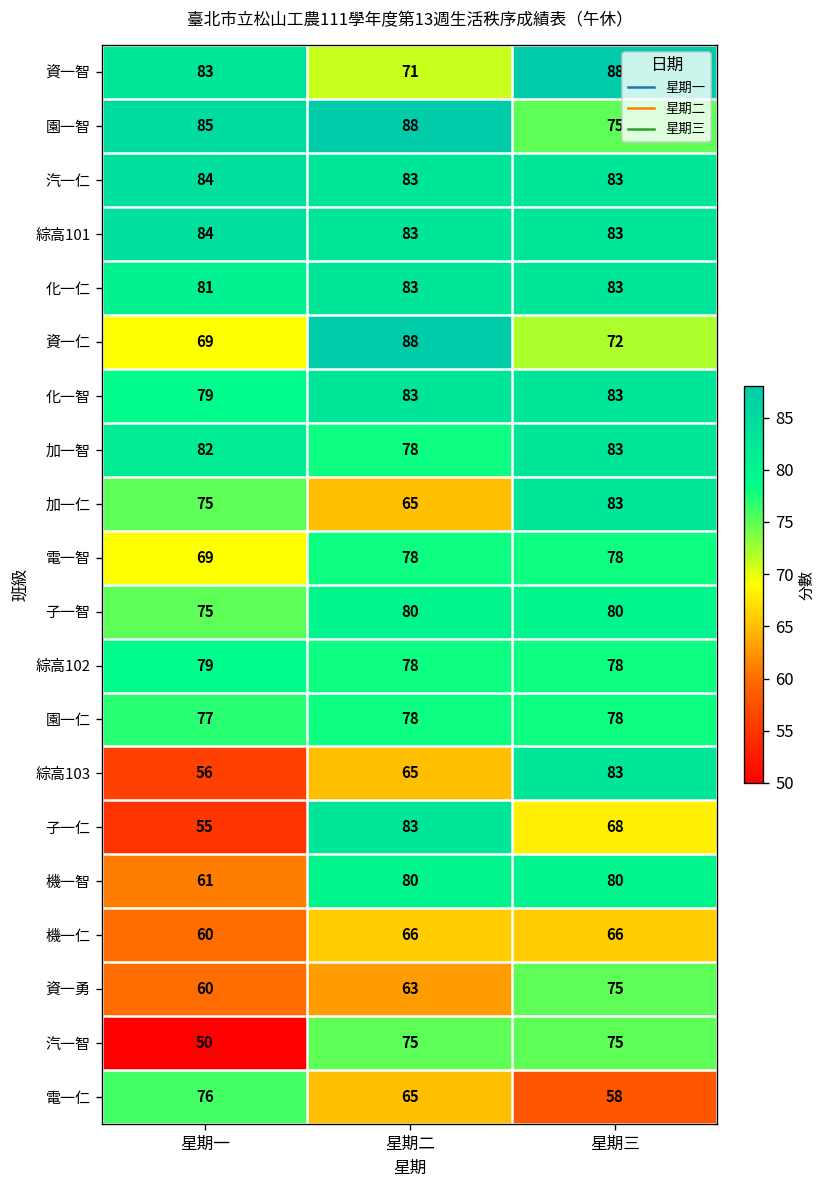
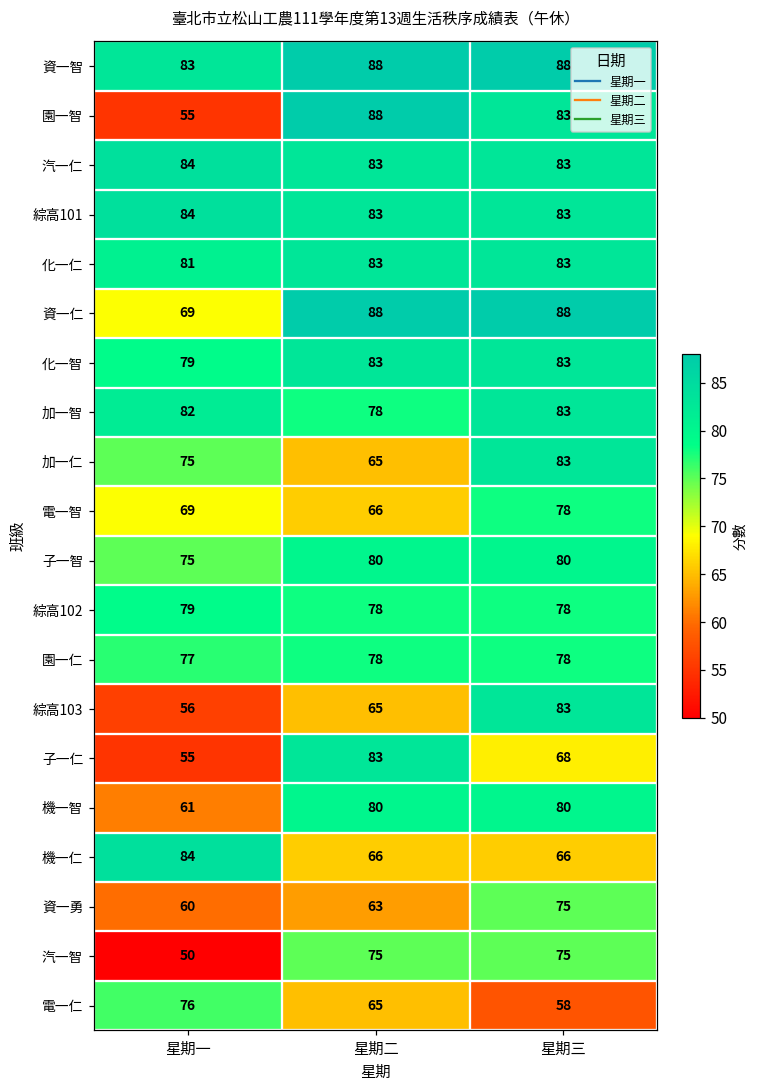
資一智, 星期二: 71 -> 88
園一智, 星期一: 85 -> 55
園一智, 星期三: 75 -> 83
資一仁, 星期三: 72 -> 88
電一智, 星期二: 78 -> 66
機一仁, 星期一: 60 -> 84
